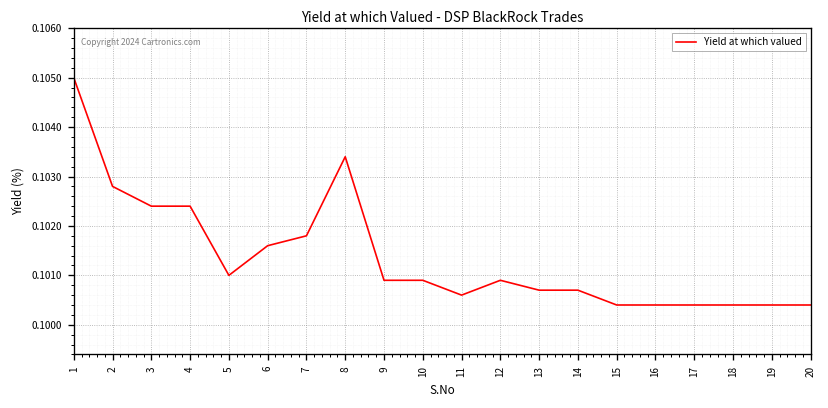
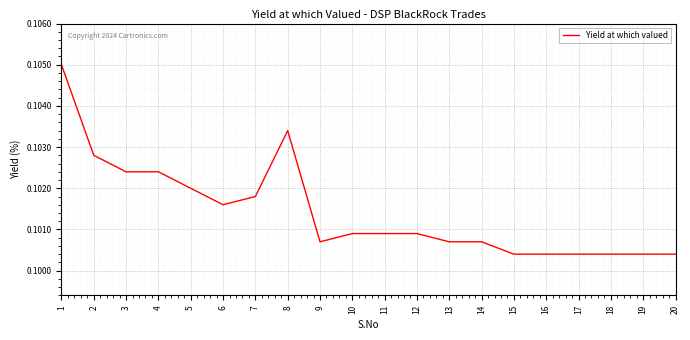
5: 0.101 -> 0.102
9: 0.1009 -> 0.1007
11: 0.1006 -> 0.1009
